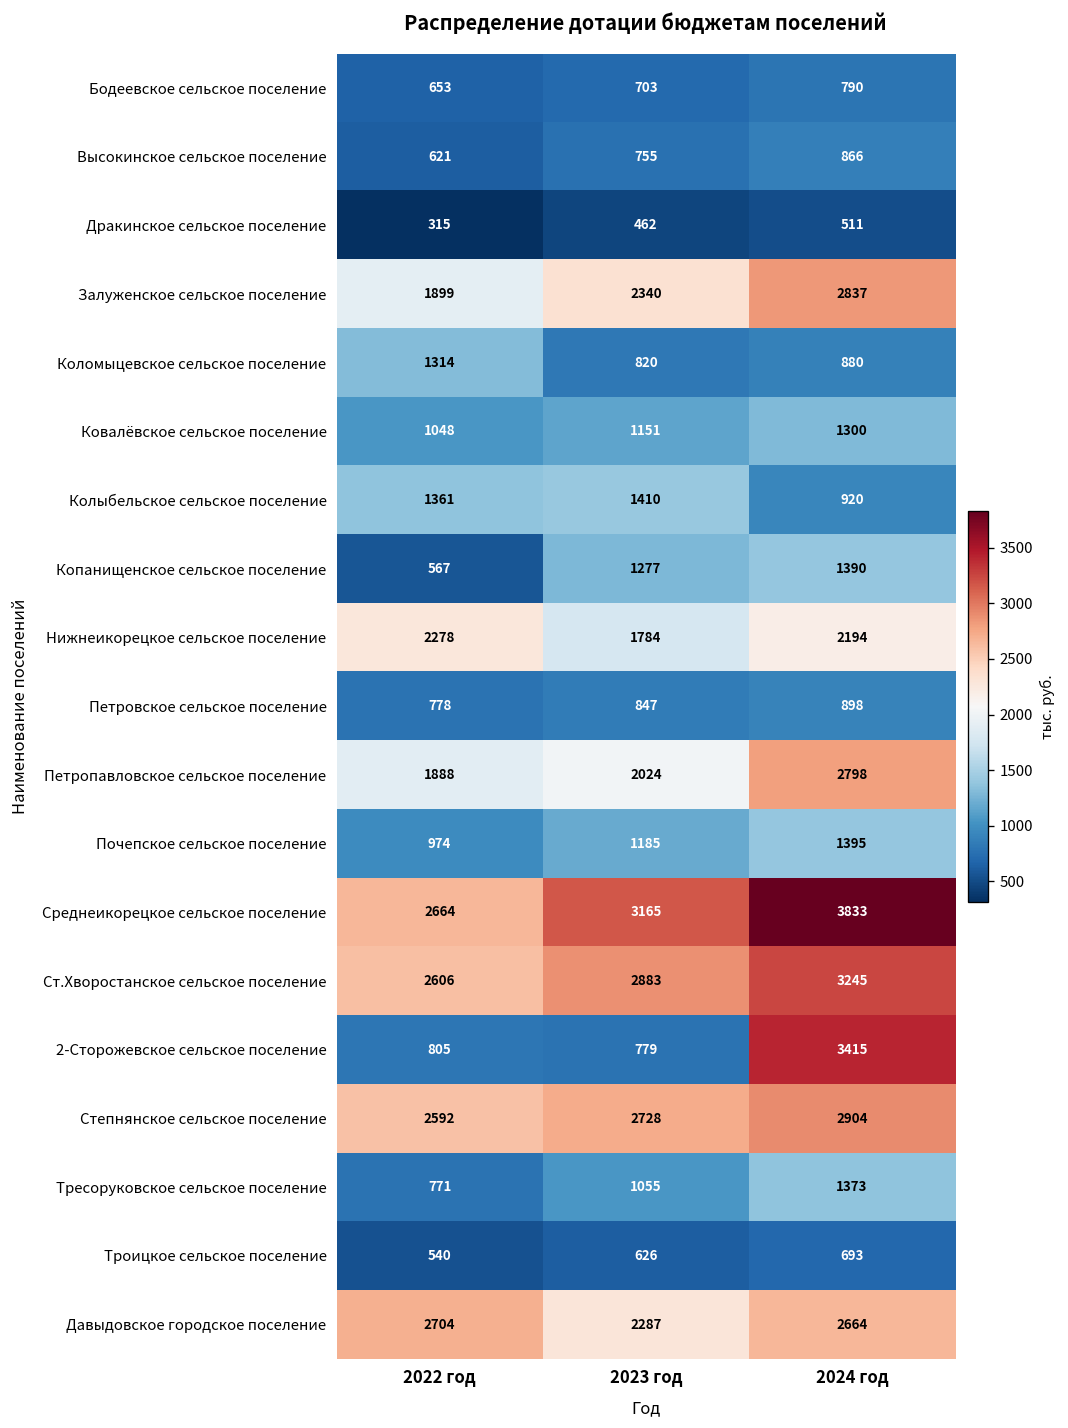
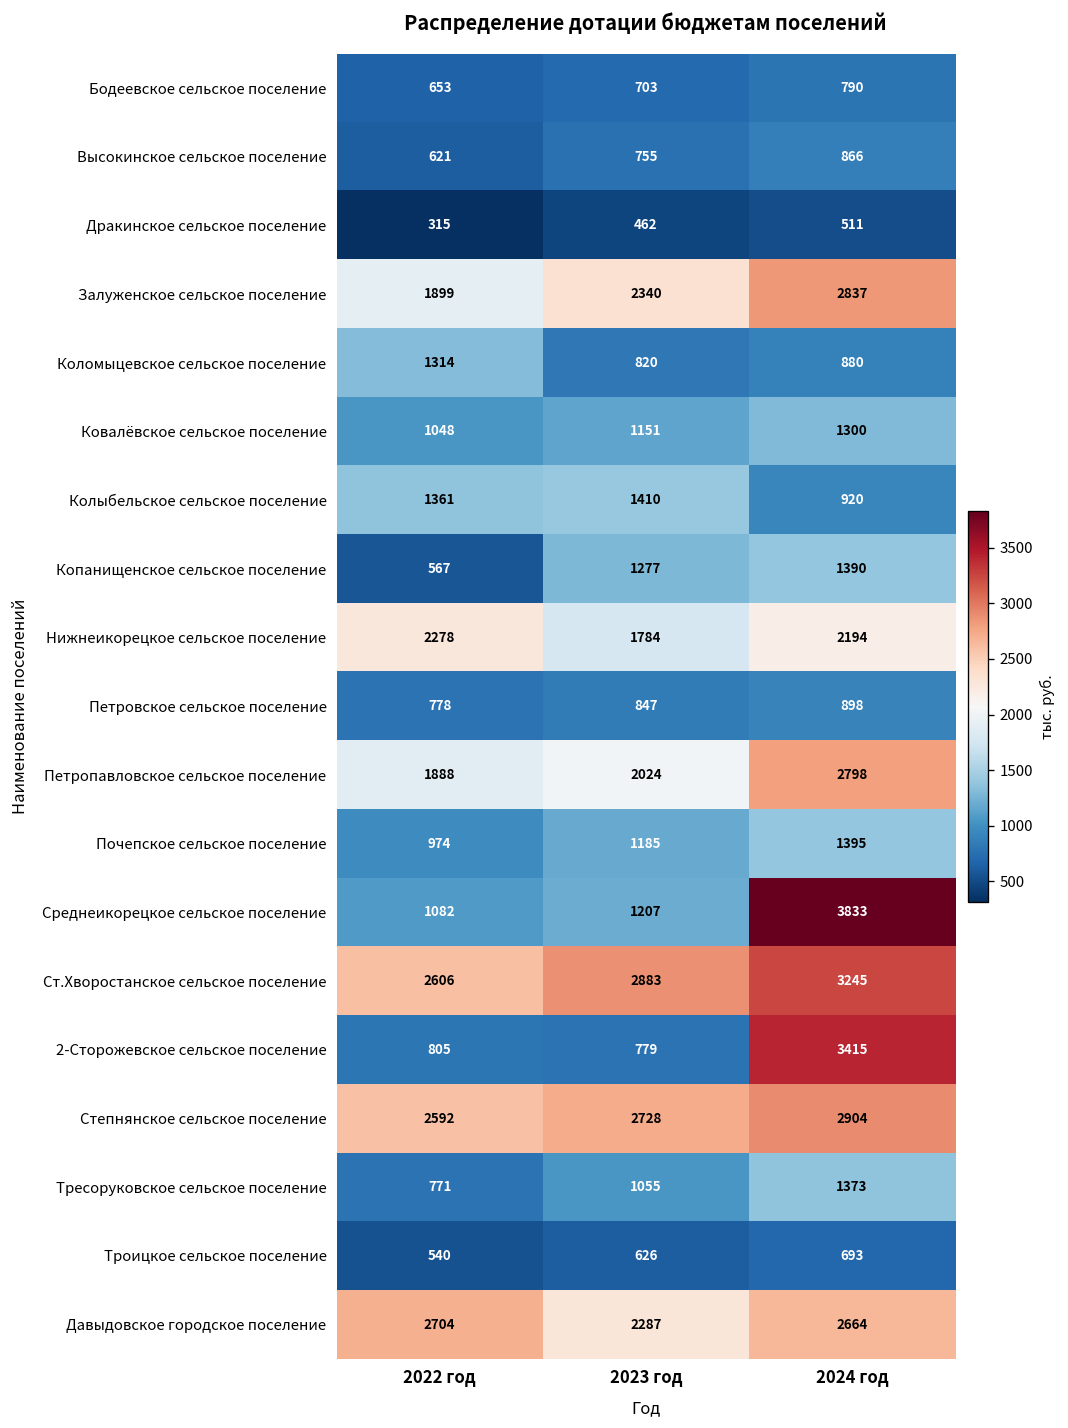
Среднеикорецкое сельское поселение, 2022 год: 2664 -> 1082
Среднеикорецкое сельское поселение, 2023 год: 3165 -> 1207
